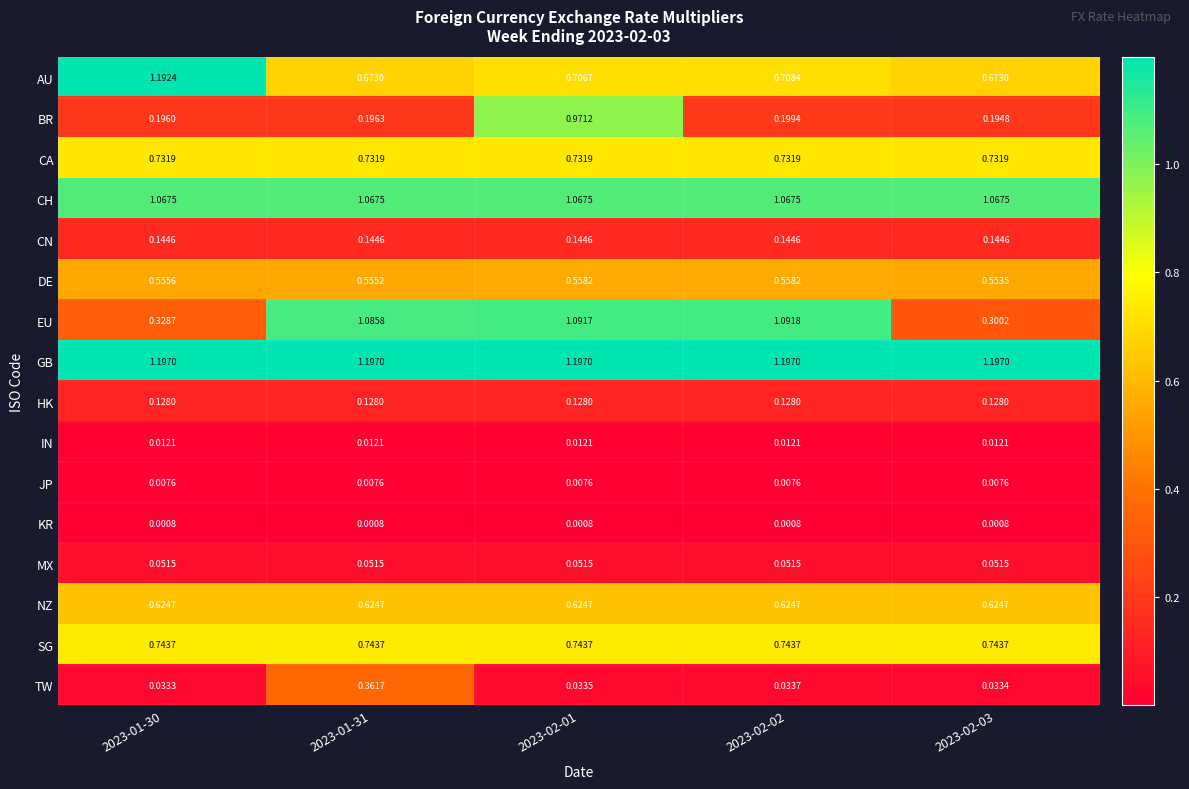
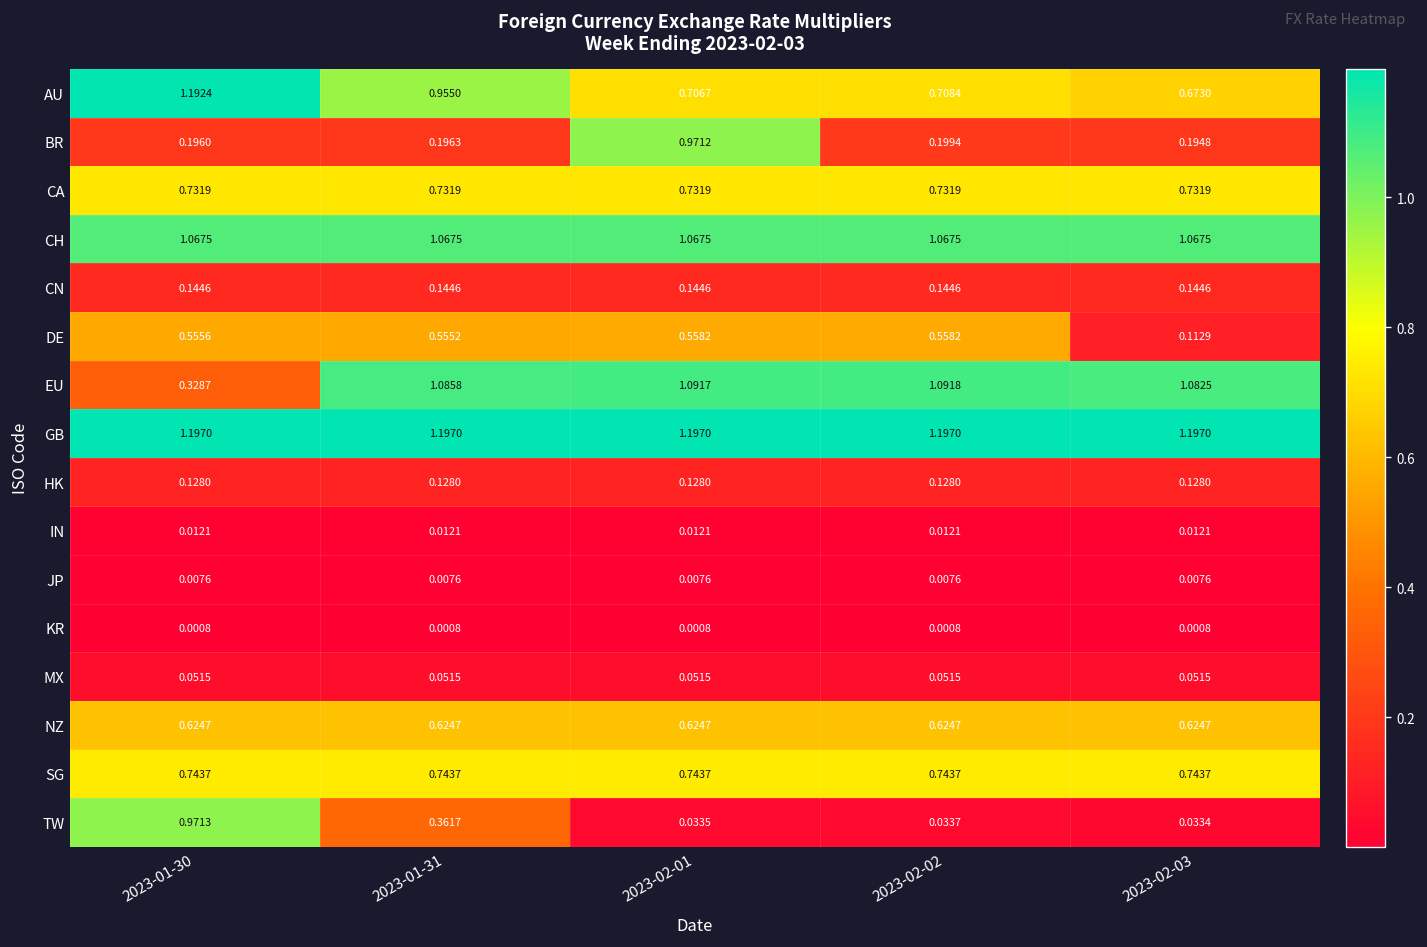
AU, 2023-01-31: 0.6730 -> 0.9550
DE, 2023-02-03: 0.5535 -> 0.1129
EU, 2023-02-03: 0.3002 -> 1.0825
TW, 2023-01-30: 0.0333 -> 0.9713
